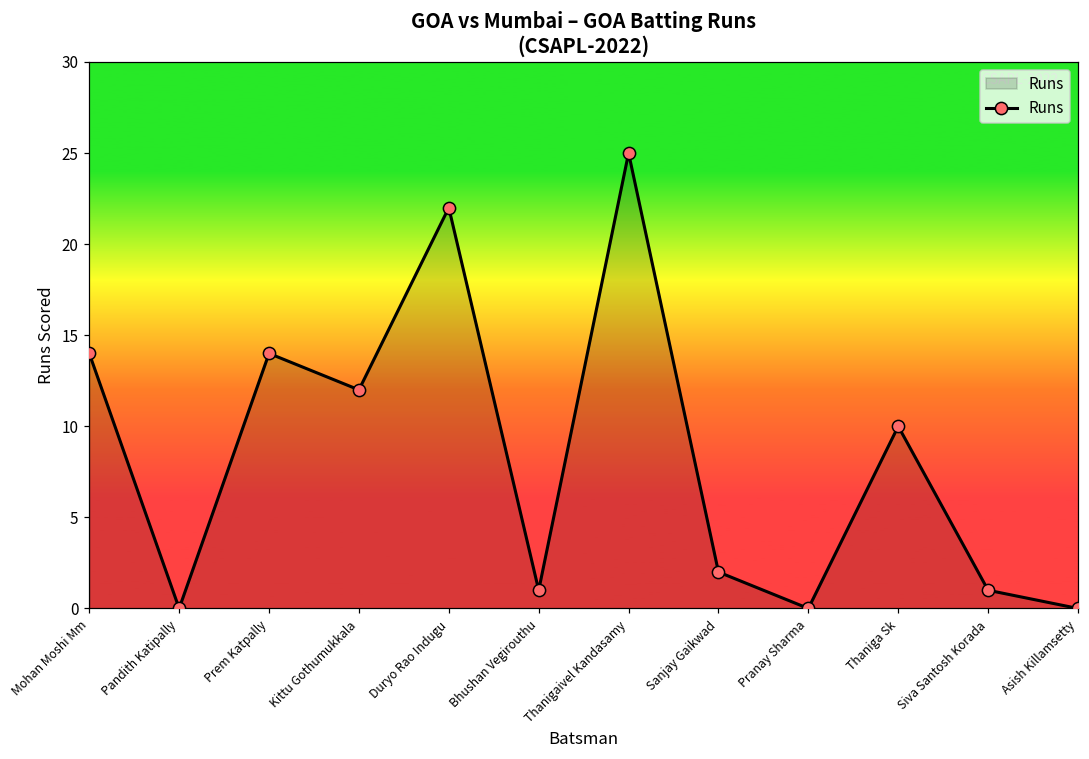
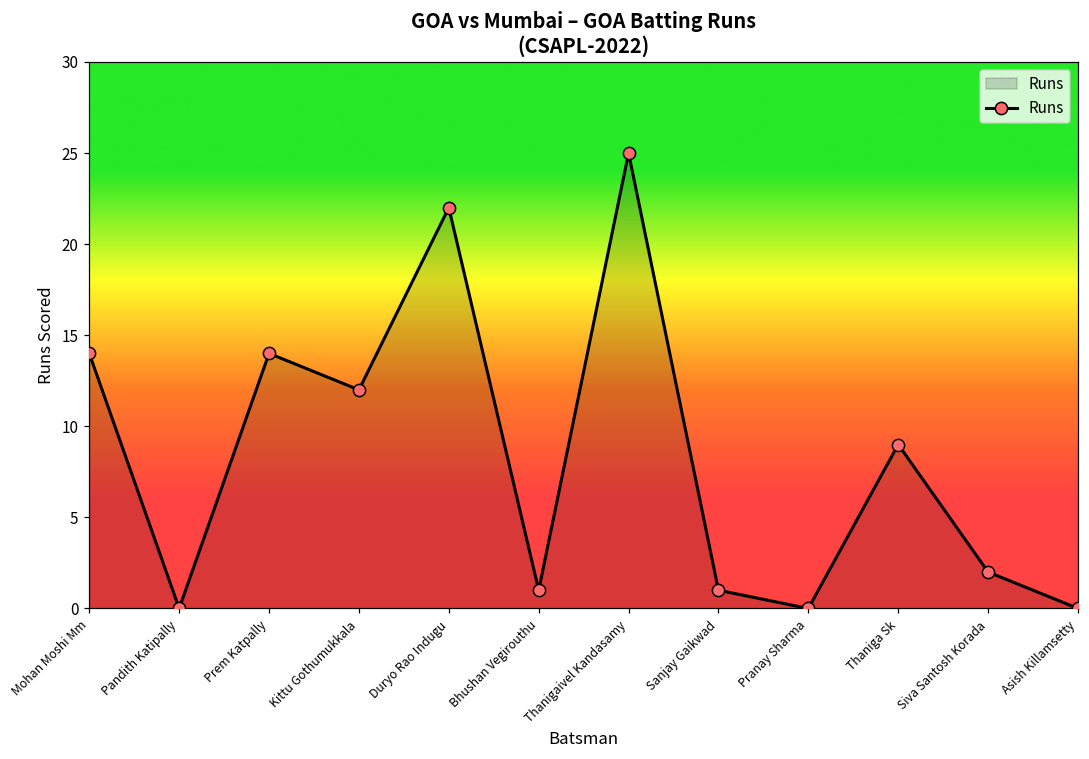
Sanjay Gaikwad: 2 -> 1
Thaniga Sk: 10 -> 9
Siva Santosh Korada: 1 -> 2
